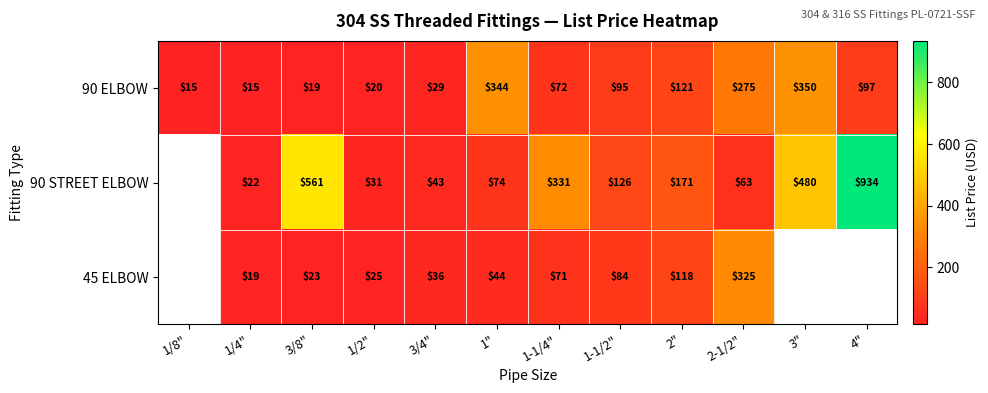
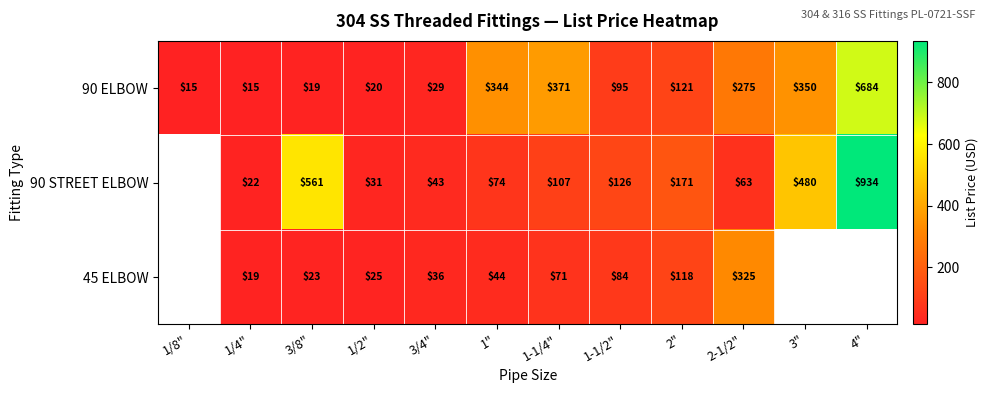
90 ELBOW, 1-1/4": $72 -> $371
90 ELBOW, 4": $97 -> $684
90 STREET ELBOW, 1-1/4": $331 -> $107
